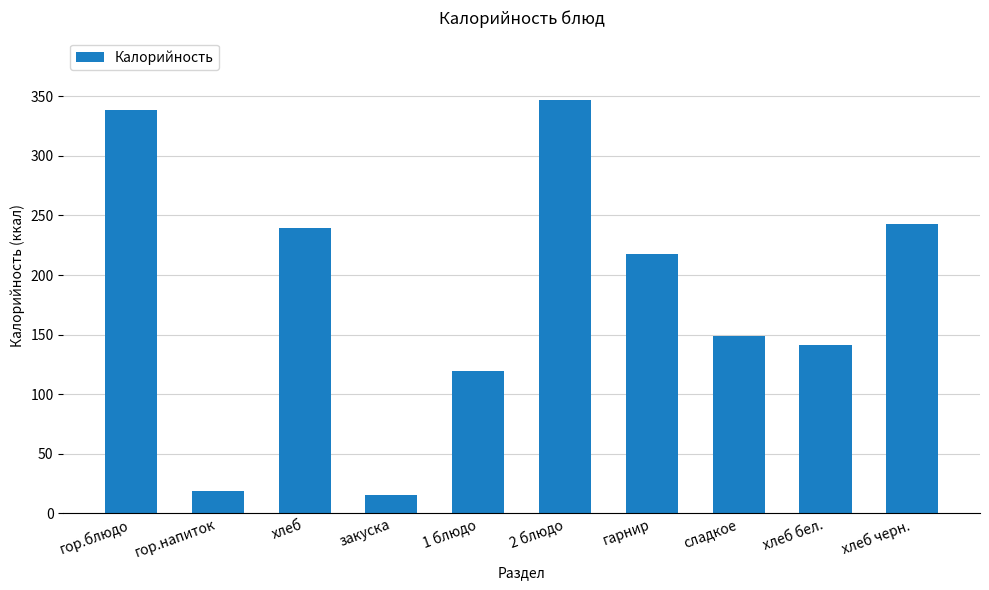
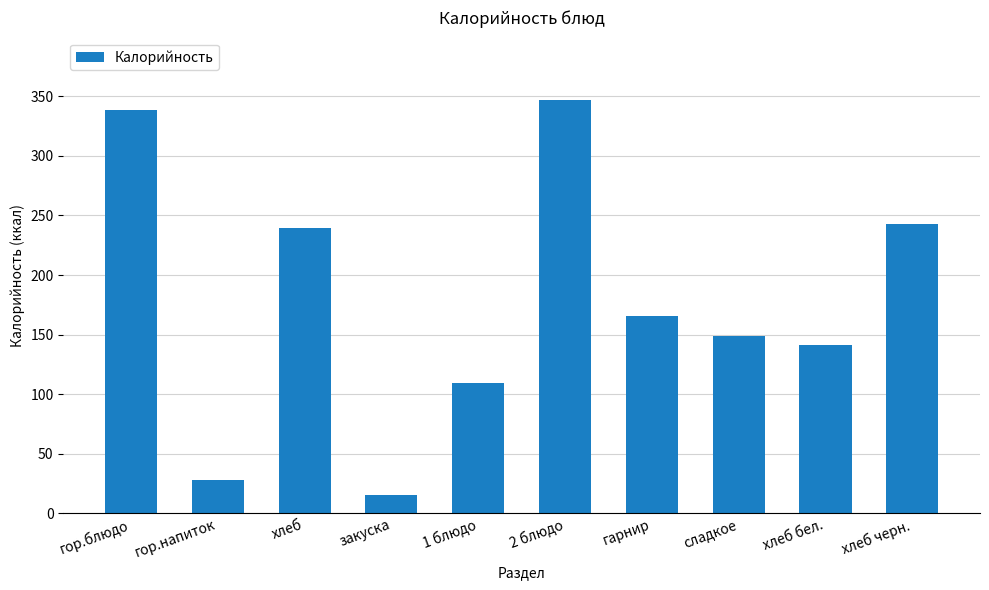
гор.напиток: 19 -> 28
1 блюдо: 119 -> 110
гарнир: 218 -> 165
